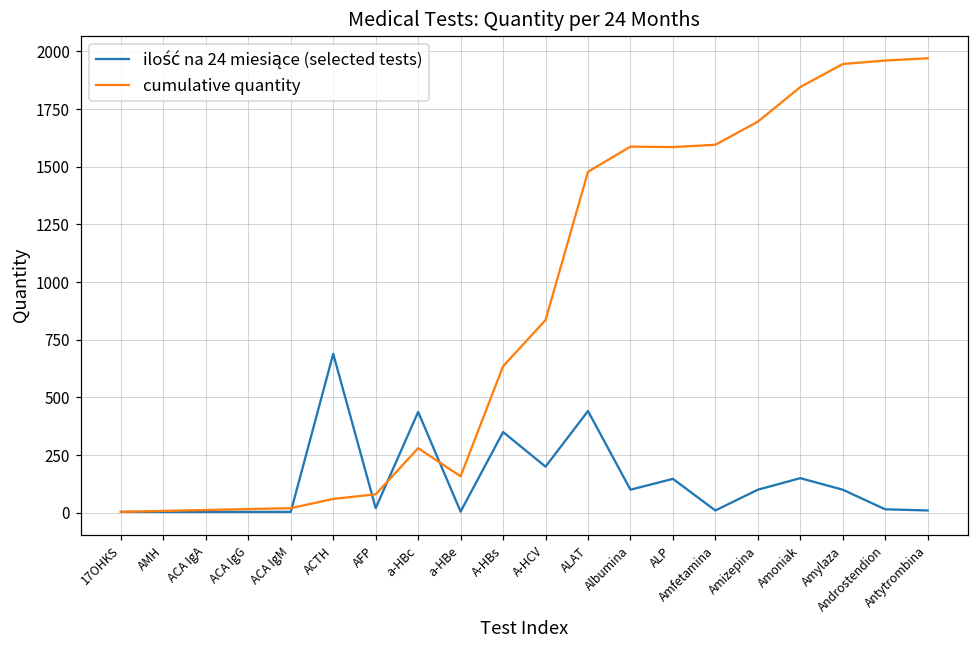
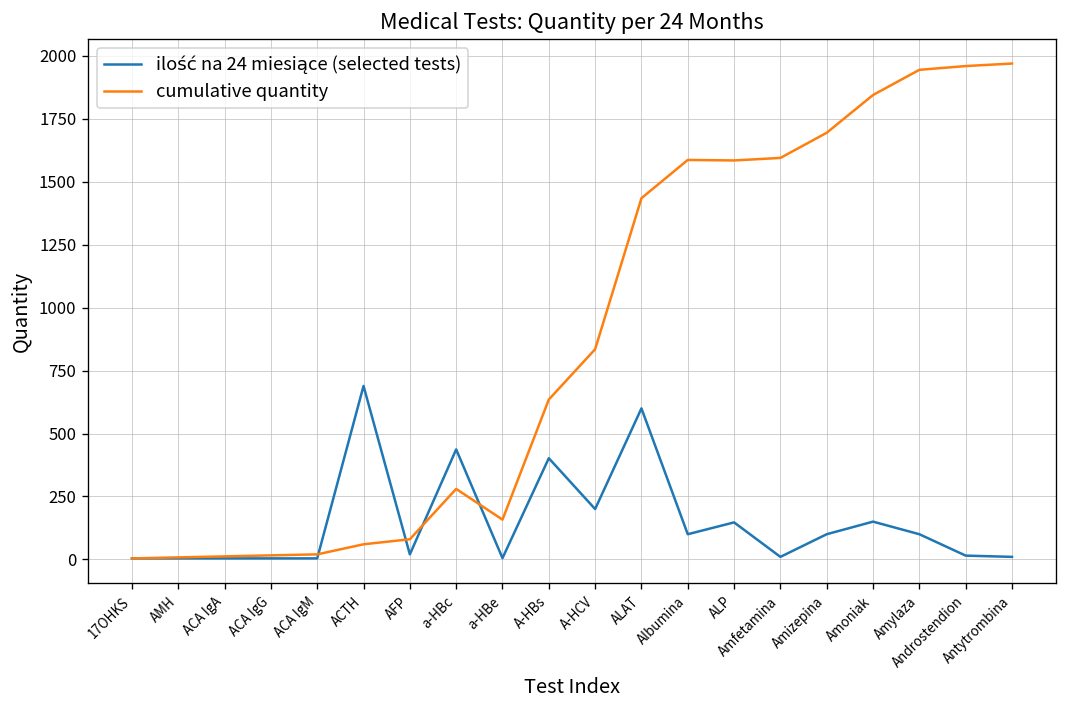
ilość na 24 miesiące (selected tests), A-HBs: 350 -> 400
ilość na 24 miesiące (selected tests), ALAT: 440 -> 600
cumulative quantity, ALAT: 1480 -> 1440
